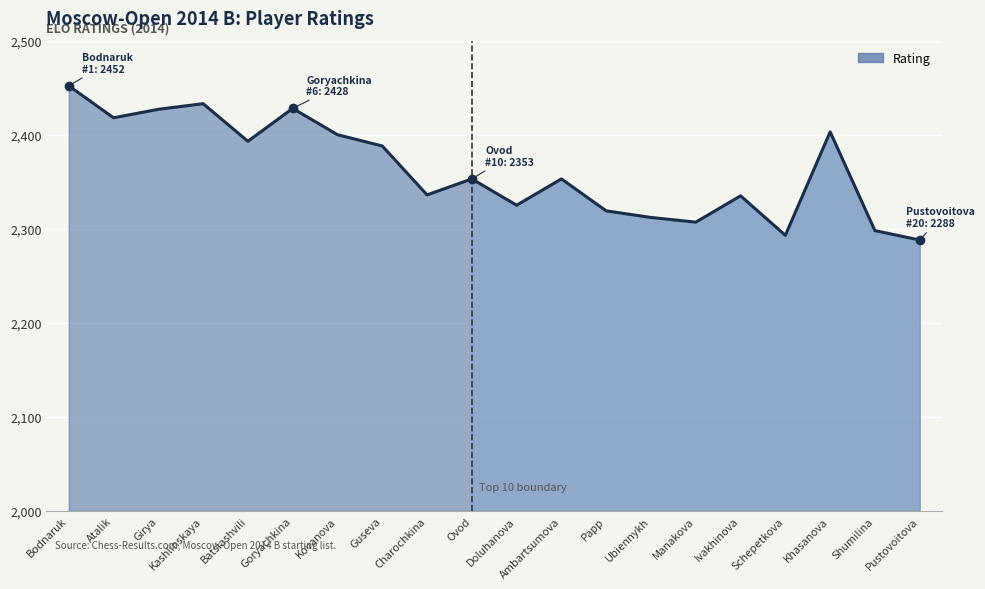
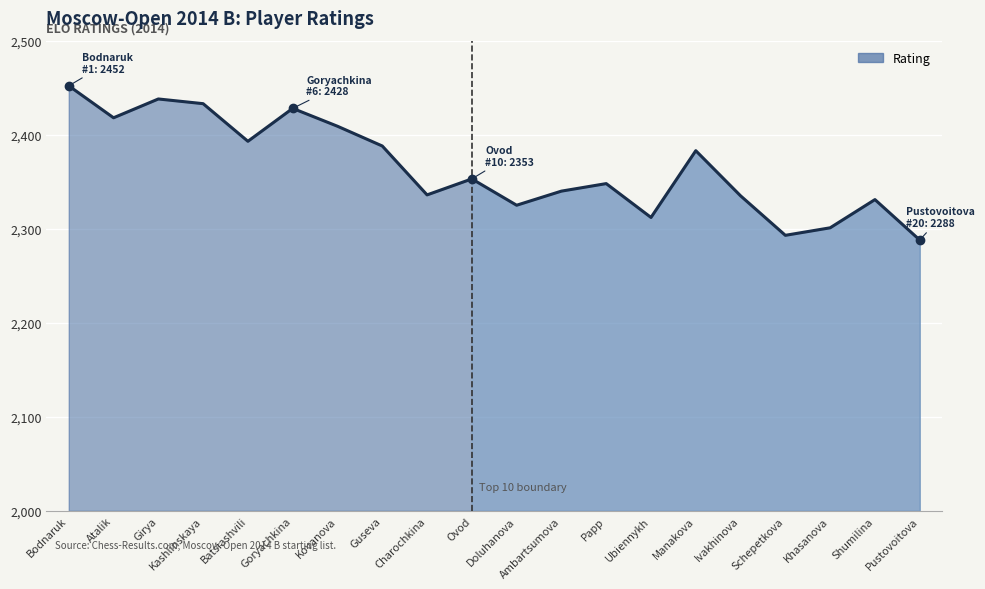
Rating, Girya: 2,430 -> 2,440
Rating, Kovanova: 2,400 -> 2,410
Rating, Ambartsumova: 2,350 -> 2,340
Rating, Papp: 2,320 -> 2,350
Rating, Manakova: 2,310 -> 2,380
Rating, Khasanova: 2,400 -> 2,300
Rating, Shumilina: 2,300 -> 2,330
